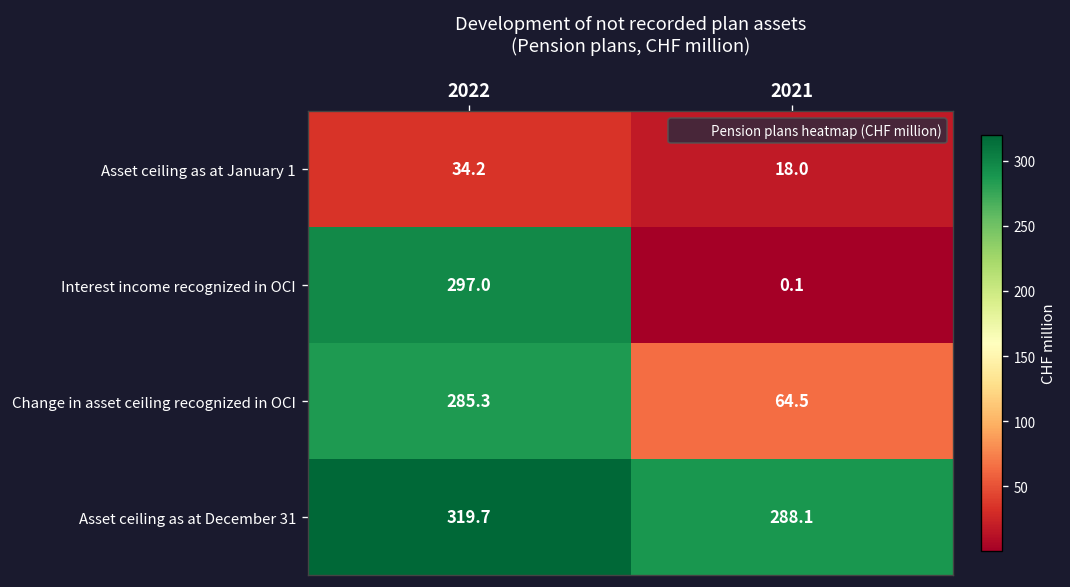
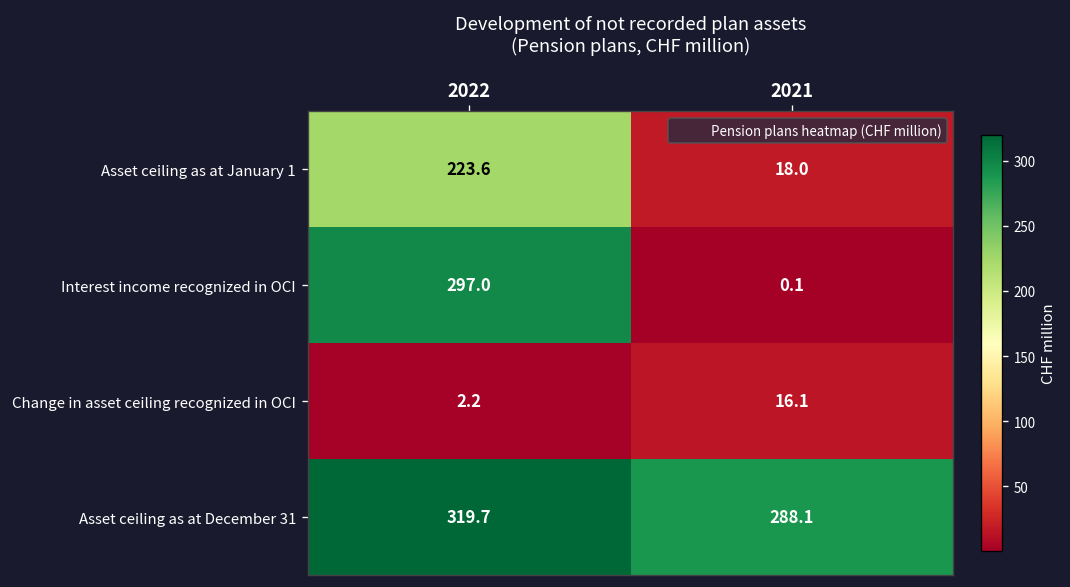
Asset ceiling as at January 1, 2022: 34.2 -> 223.6
Change in asset ceiling recognized in OCI, 2022: 285.3 -> 2.2
Change in asset ceiling recognized in OCI, 2021: 64.5 -> 16.1
